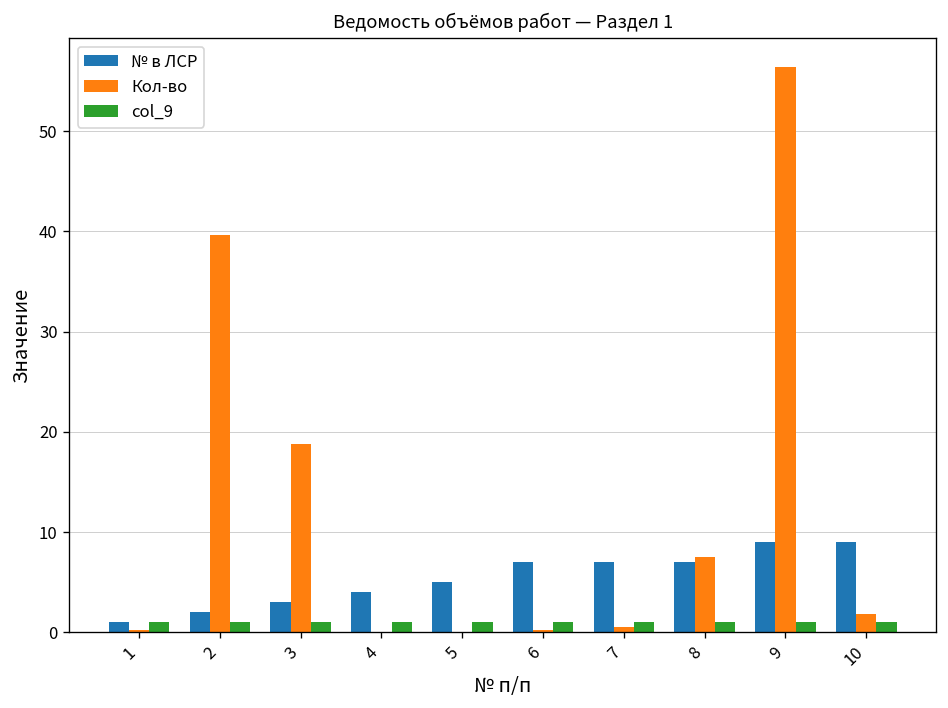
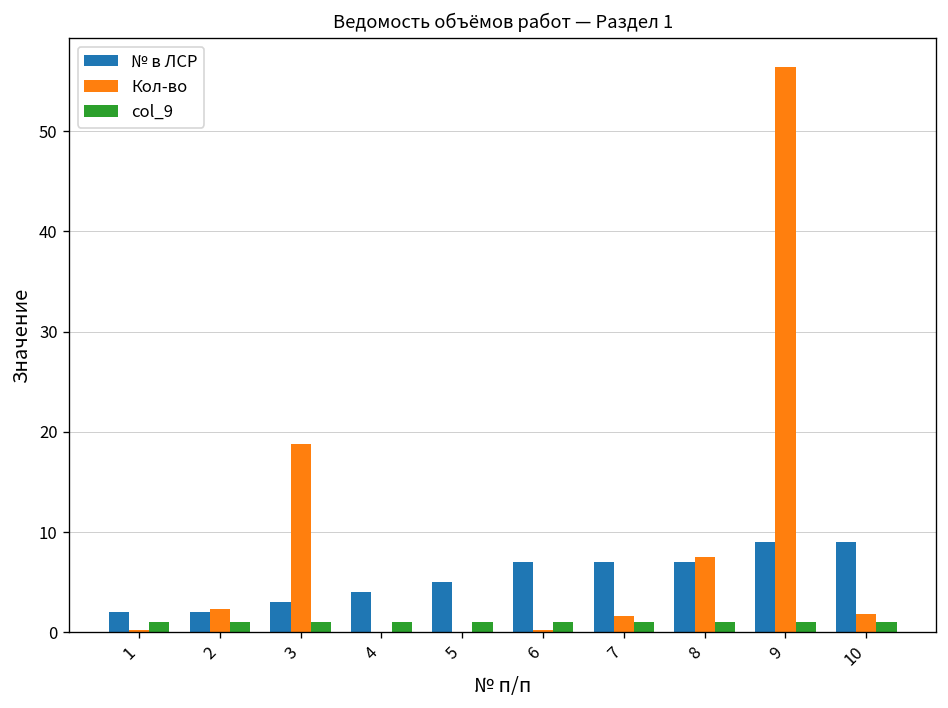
№ в ЛСР, 1: 1 -> 2
Кол-во, 2: 40 -> 2
Кол-во, 7: 1 -> 2
